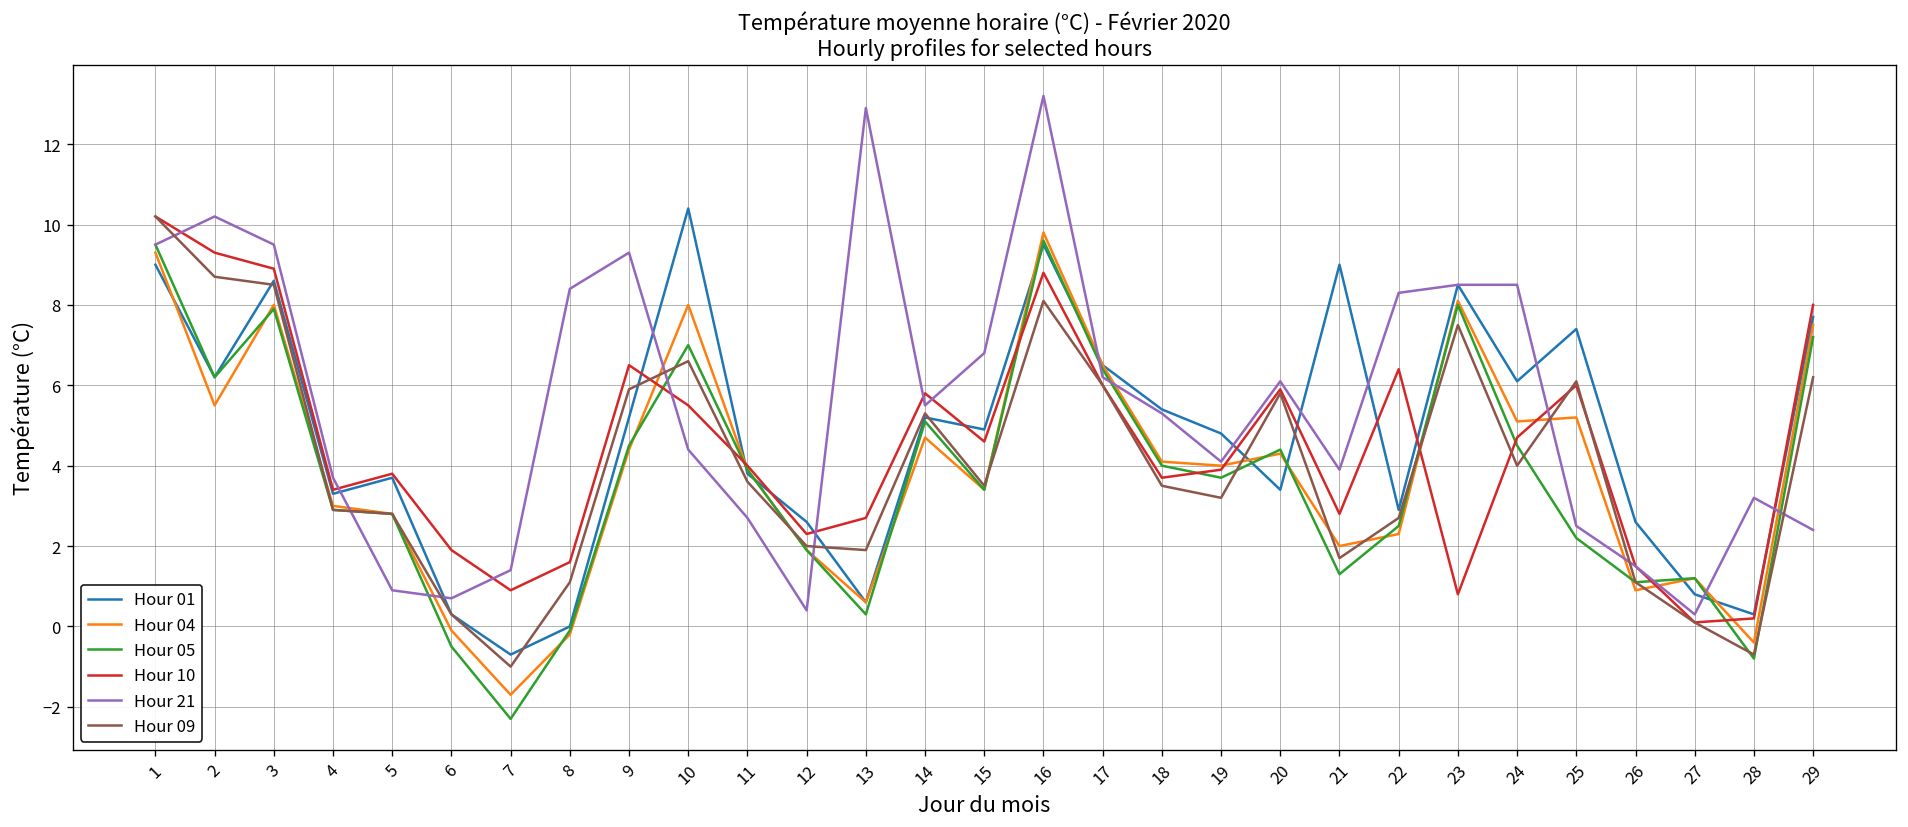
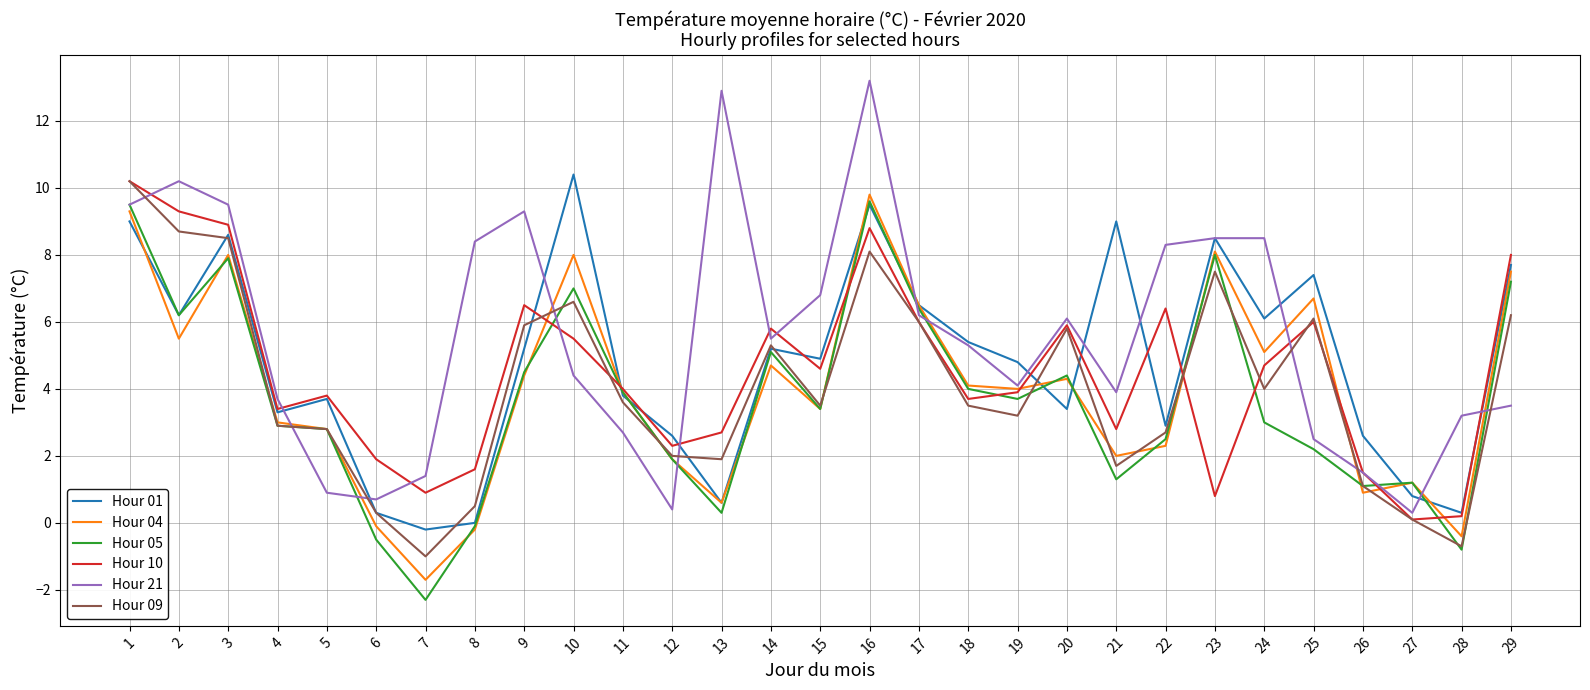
Hour 01, 7: -0.7 -> -0.2
Hour 09, 8: 1.1 -> 0.5
Hour 05, 24: 4.5 -> 3.0
Hour 04, 25: 5.2 -> 6.7
Hour 21, 29: 2.4 -> 3.5
